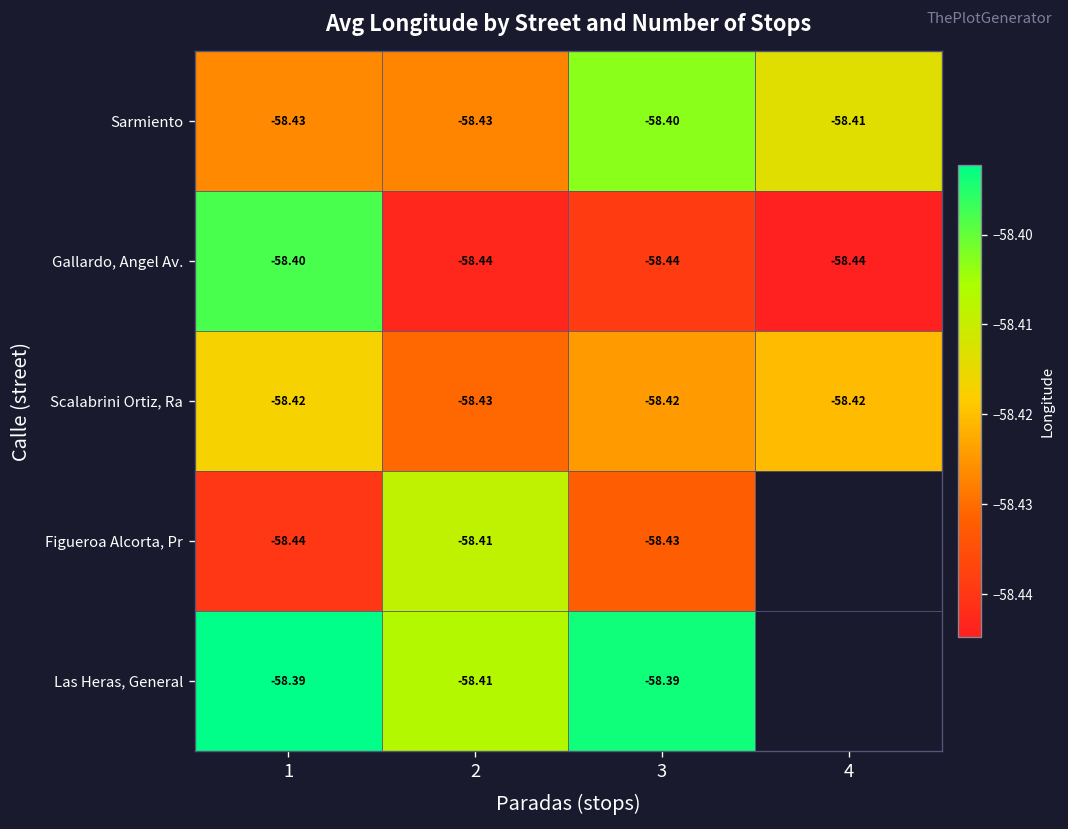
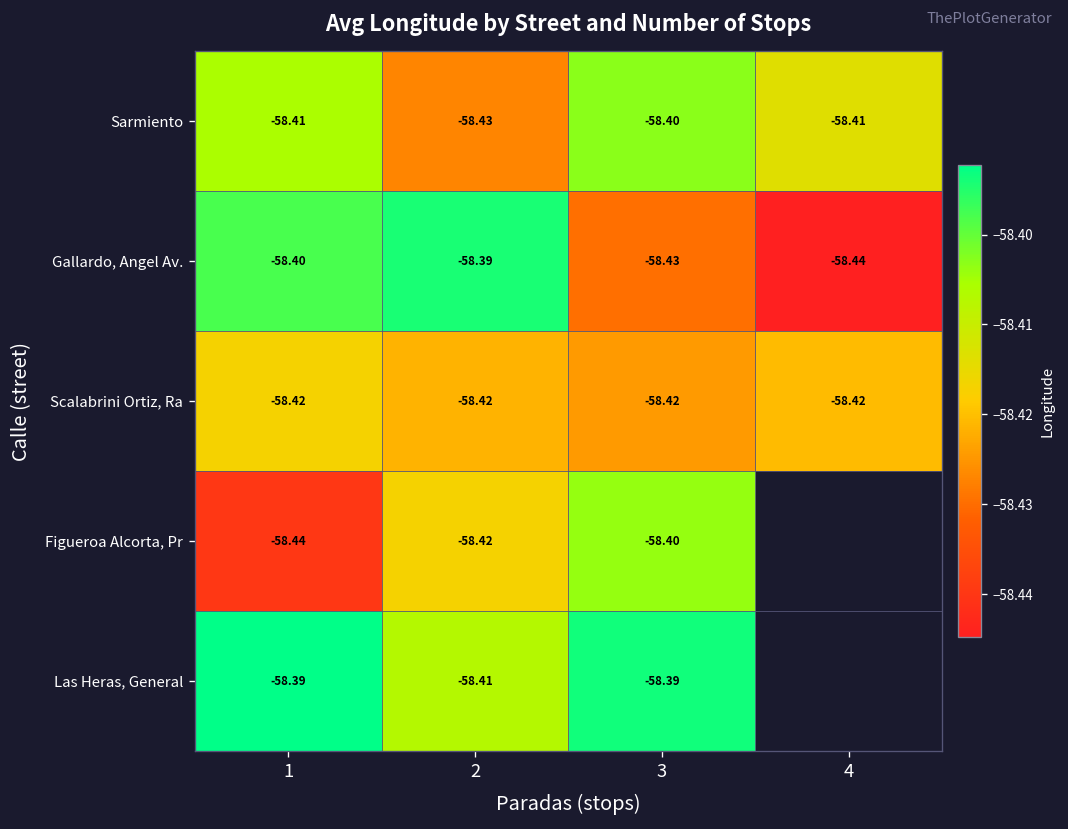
Sarmiento, 1: -58.43 -> -58.41
Gallardo, Angel Av., 2: -58.44 -> -58.39
Gallardo, Angel Av., 3: -58.44 -> -58.43
Scalabrini Ortiz, Ra, 2: -58.43 -> -58.42
Figueroa Alcorta, Pr, 2: -58.41 -> -58.42
Figueroa Alcorta, Pr, 3: -58.43 -> -58.40
